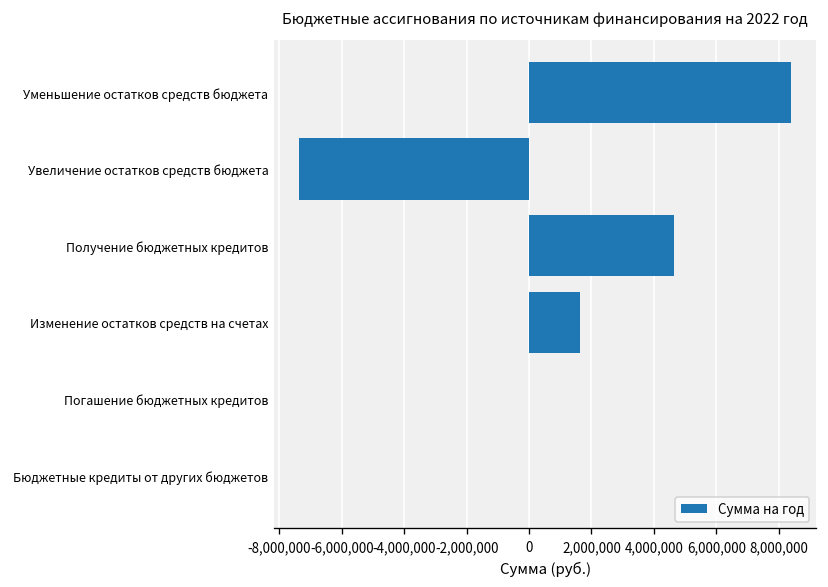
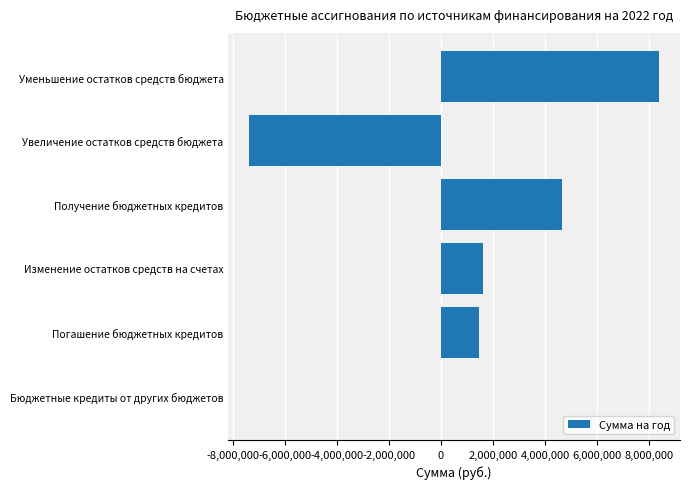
Погашение бюджетных кредитов: 0 -> 1,500,000
